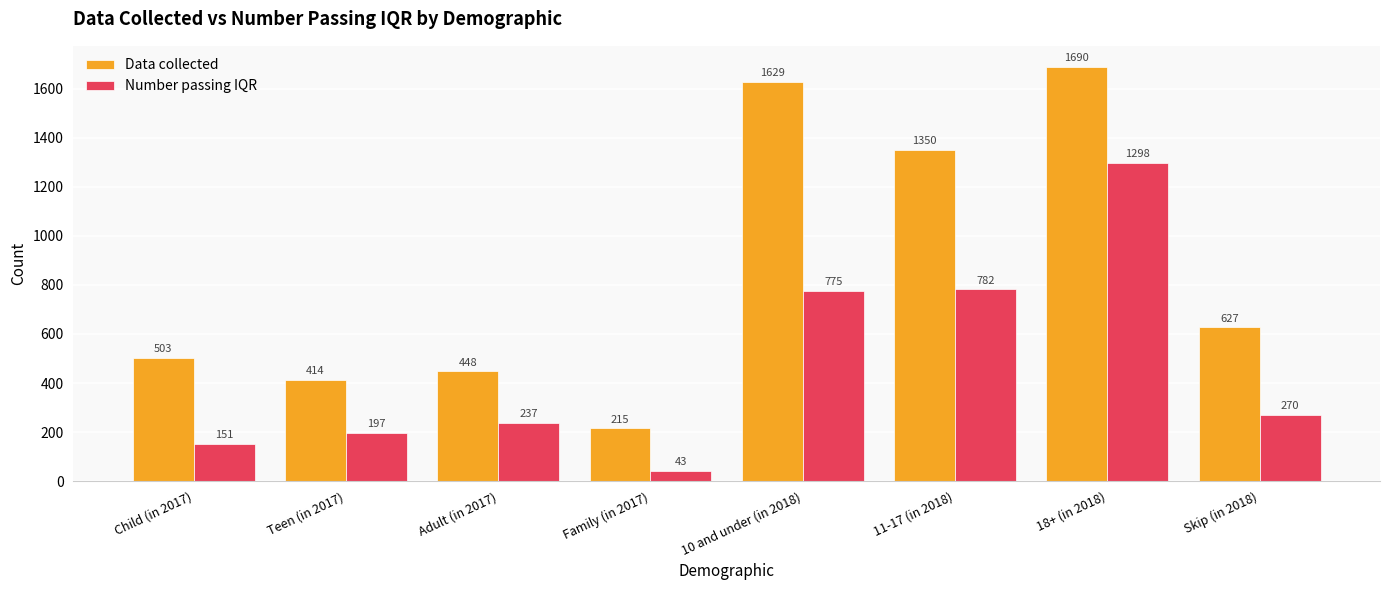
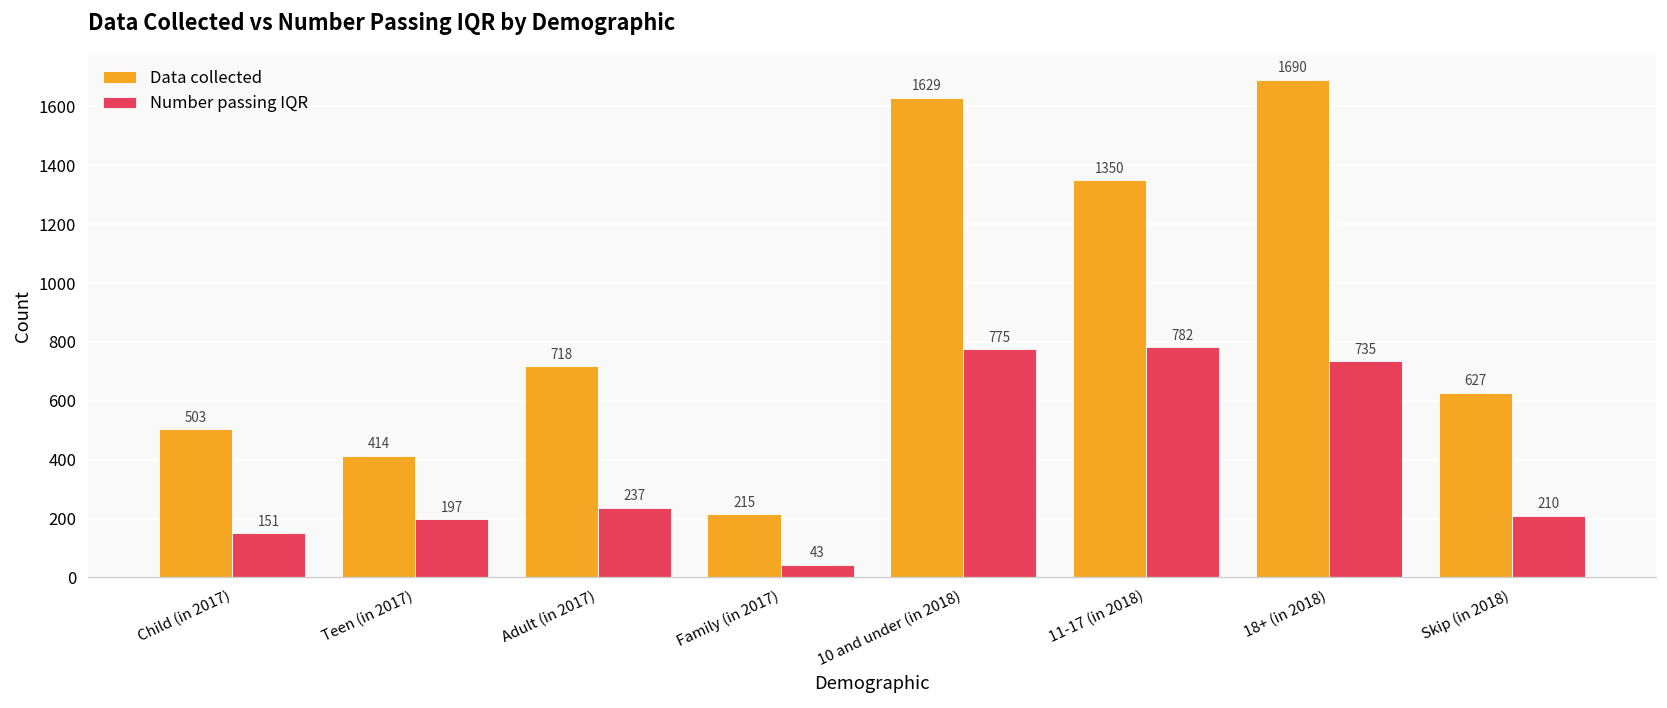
Data collected, Adult (in 2017): 448 -> 718
Number passing IQR, 18+ (in 2018): 1298 -> 735
Number passing IQR, Skip (in 2018): 270 -> 210
